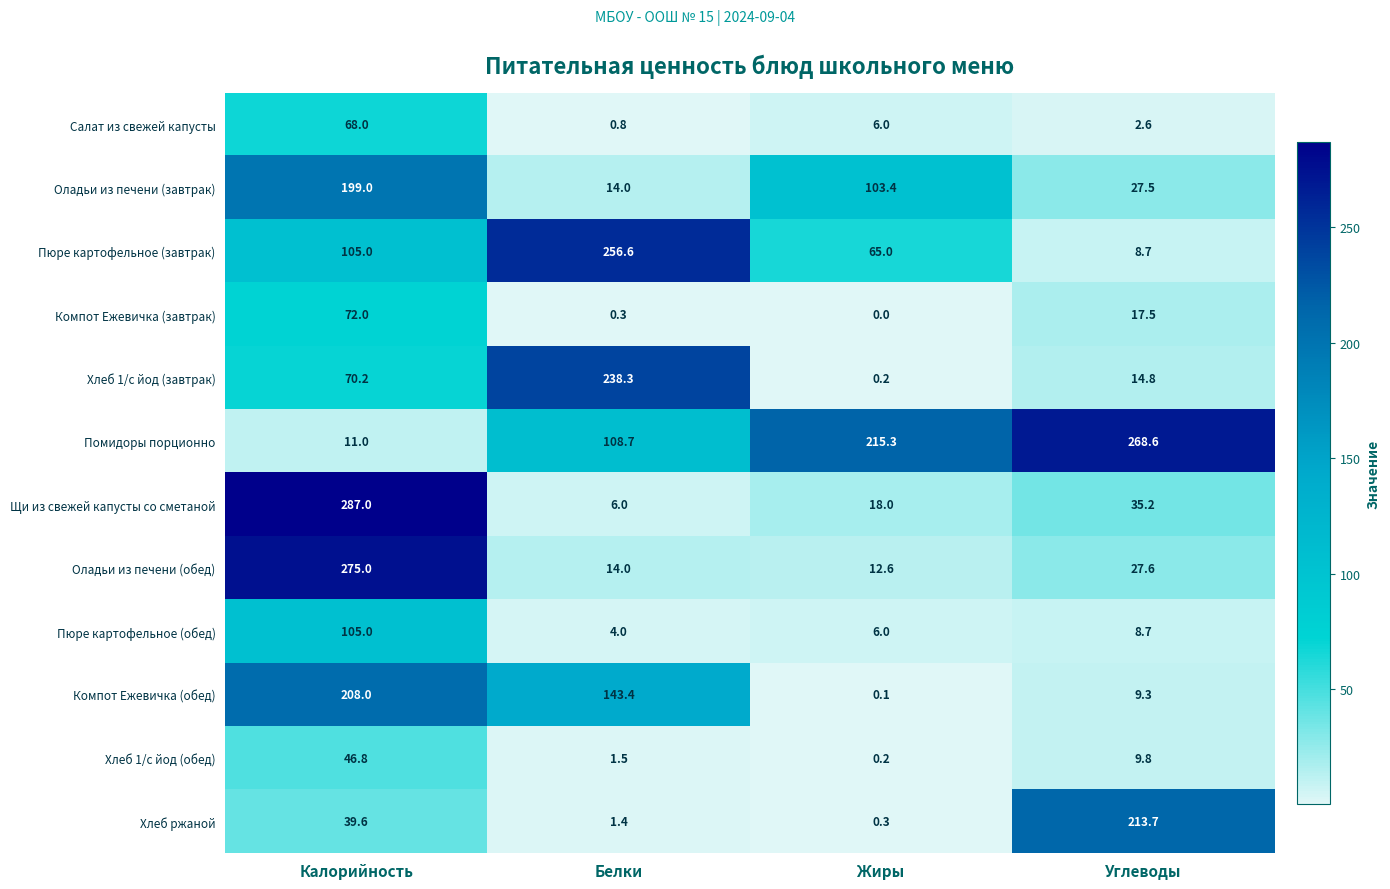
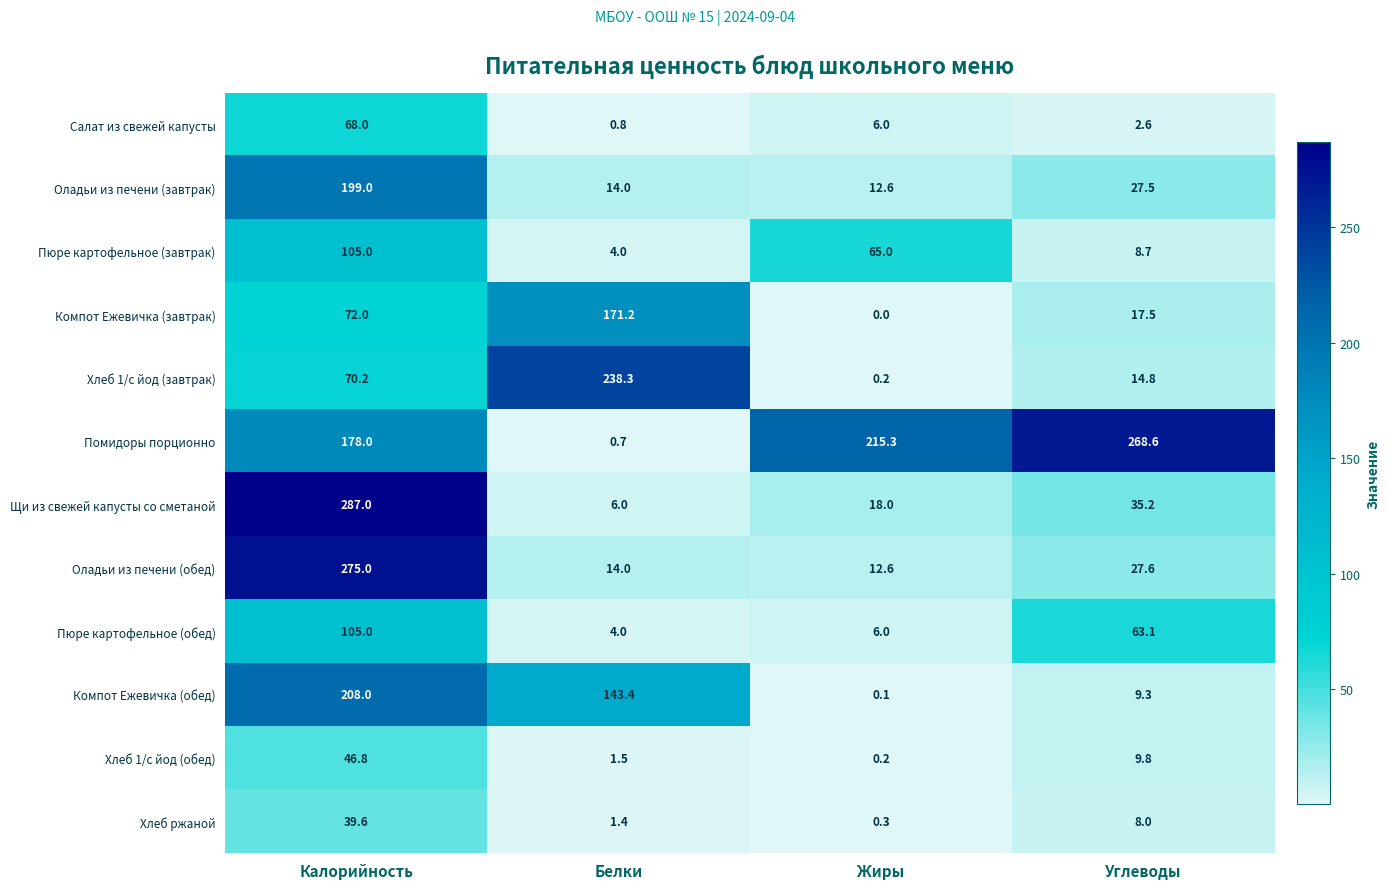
Оладьи из печени (завтрак), Жиры: 103.4 -> 12.6
Пюре картофельное (завтрак), Белки: 256.6 -> 4.0
Компот Ежевичка (завтрак), Белки: 0.3 -> 171.2
Помидоры порционно, Калорийность: 11.0 -> 178.0
Помидоры порционно, Белки: 108.7 -> 0.7
Пюре картофельное (обед), Углеводы: 8.7 -> 63.1
Хлеб ржаной, Углеводы: 213.7 -> 8.0
